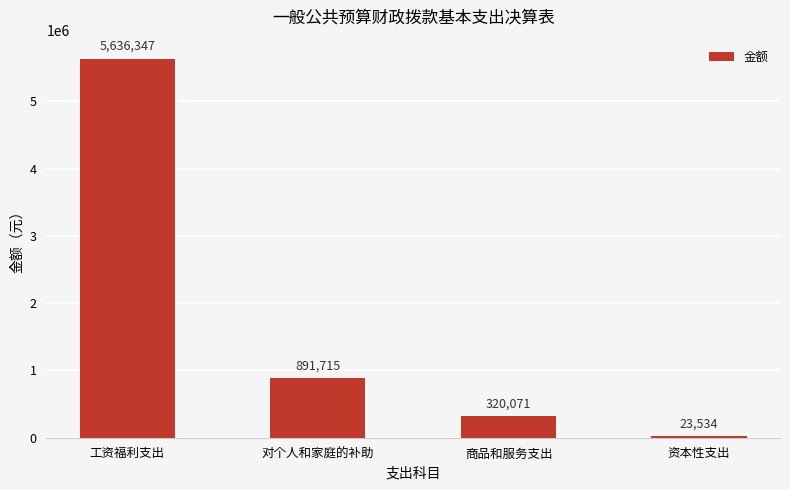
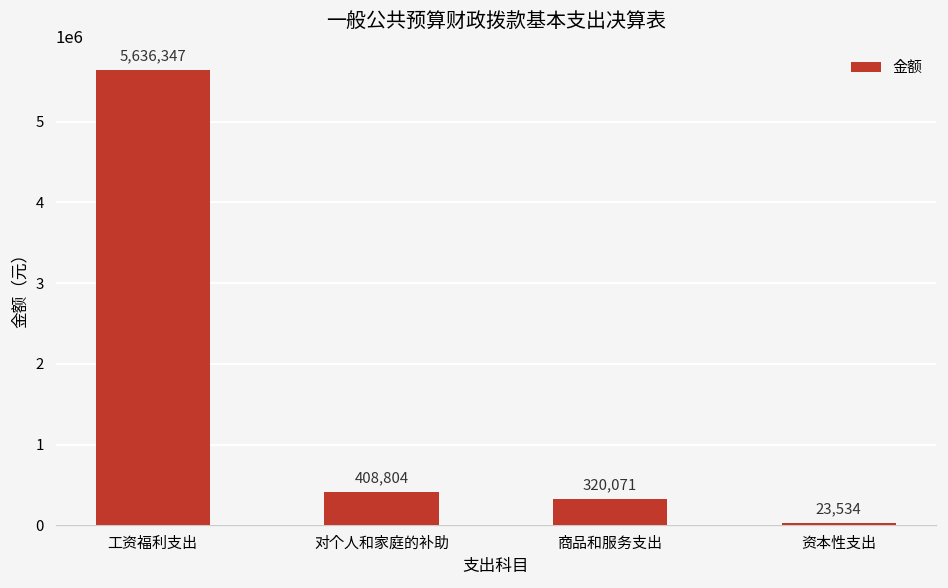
对个人和家庭的补助: 891,715 -> 408,804
